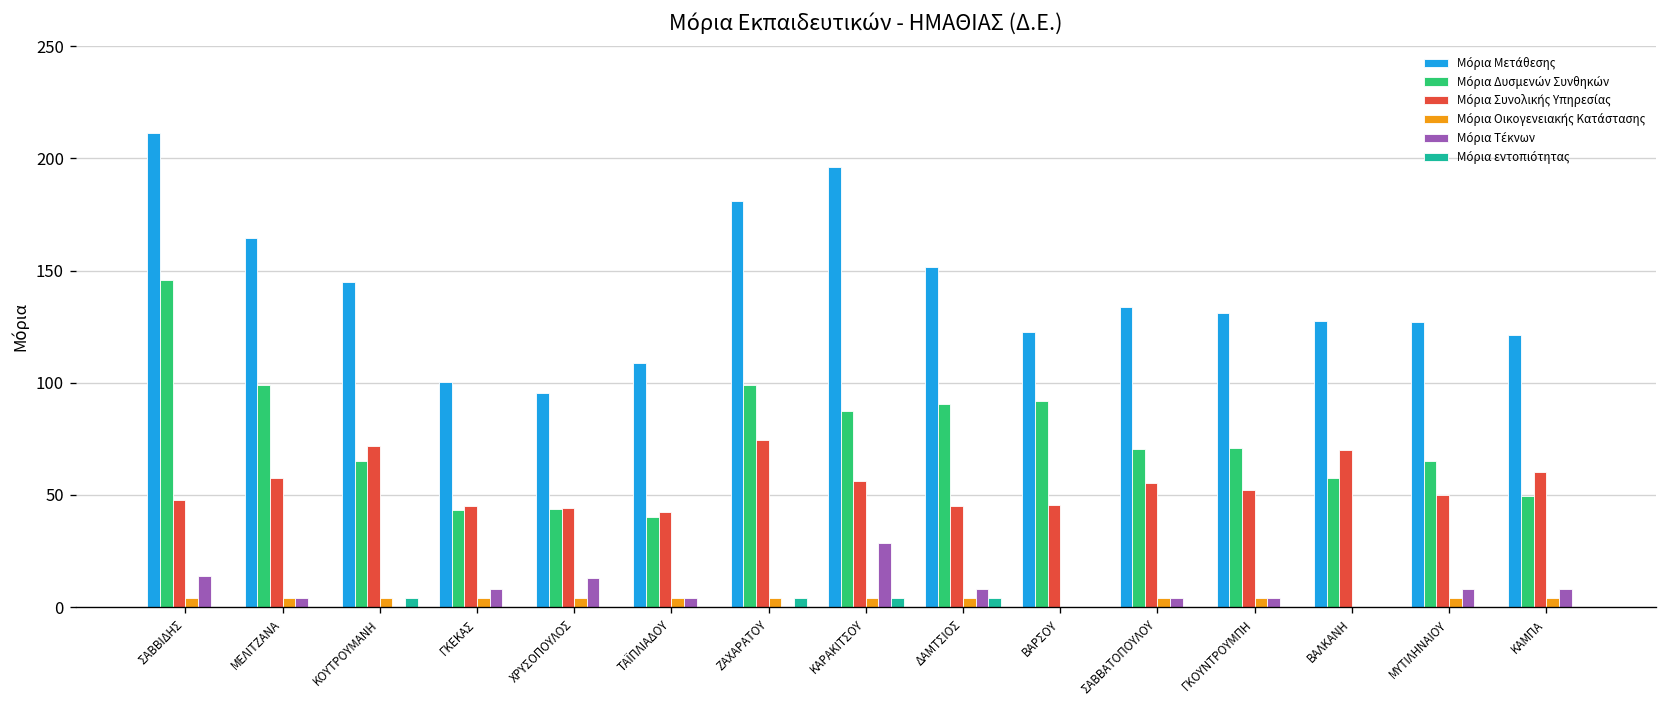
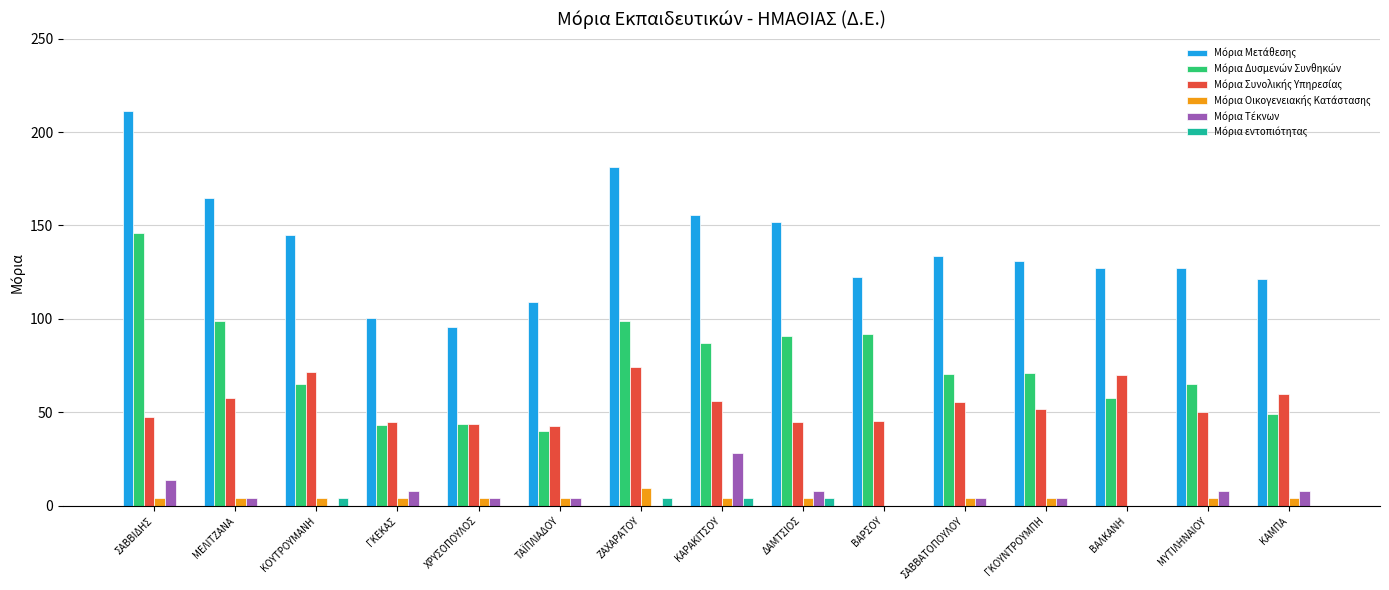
Μόρια Τέκνων, ΧΡΥΣΟΠΟΥΛΟΣ: 13 -> 4
Μόρια Οικογενειακής Κατάστασης, ΖΑΧΑΡΑΤΟΥ: 4 -> 10
Μόρια Μετάθεσης, ΚΑΡΑΚΙΤΣΟΥ: 196 -> 155
